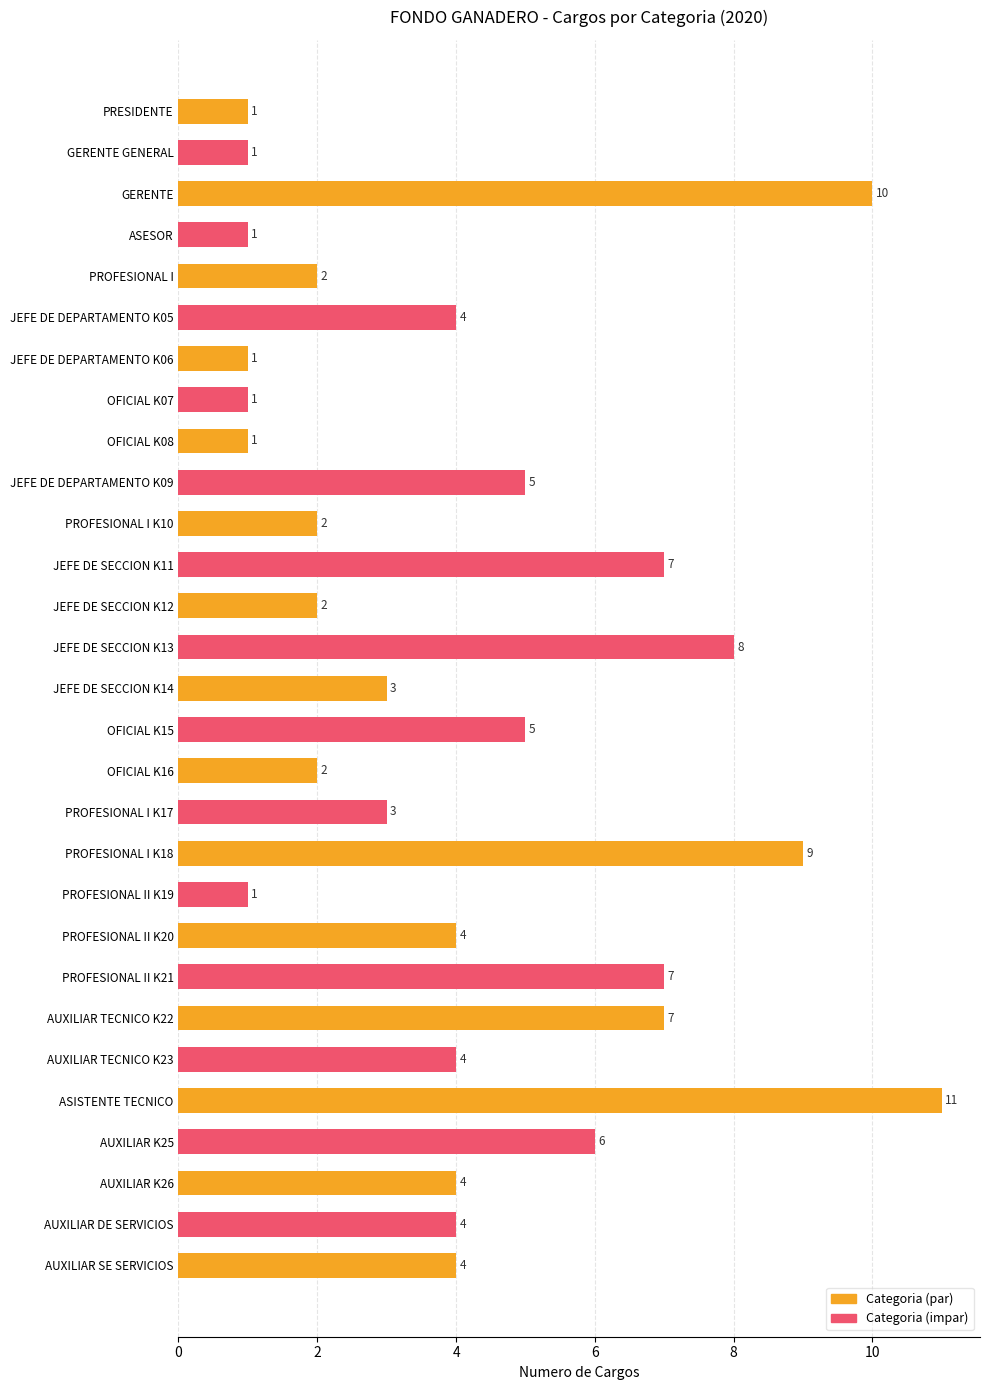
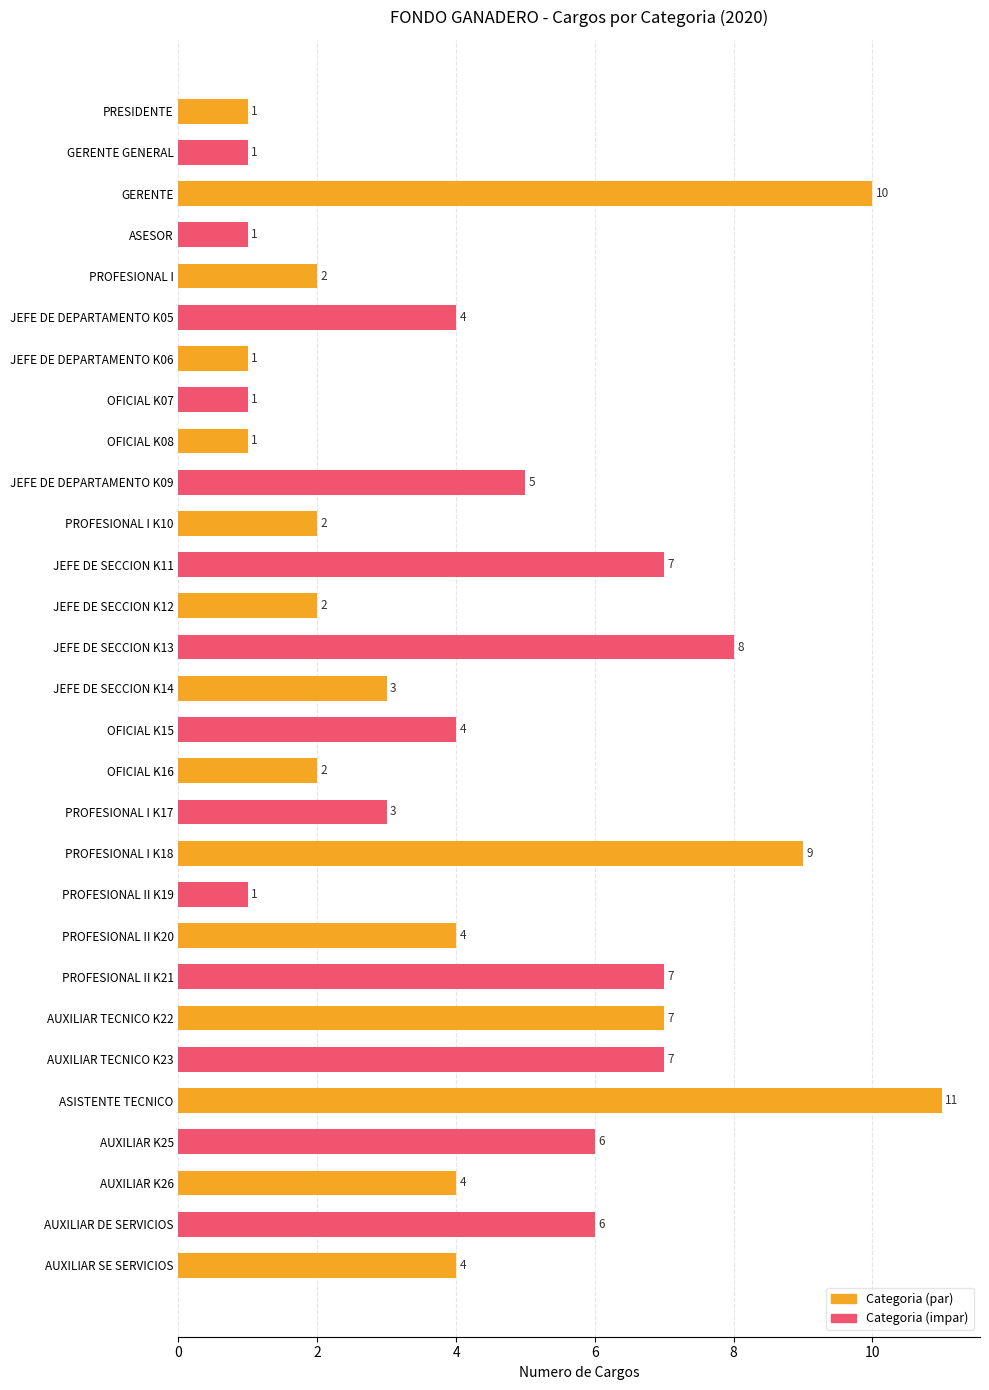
OFICIAL K15: 5 -> 4
AUXILIAR TECNICO K23: 4 -> 7
AUXILIAR DE SERVICIOS: 4 -> 6
